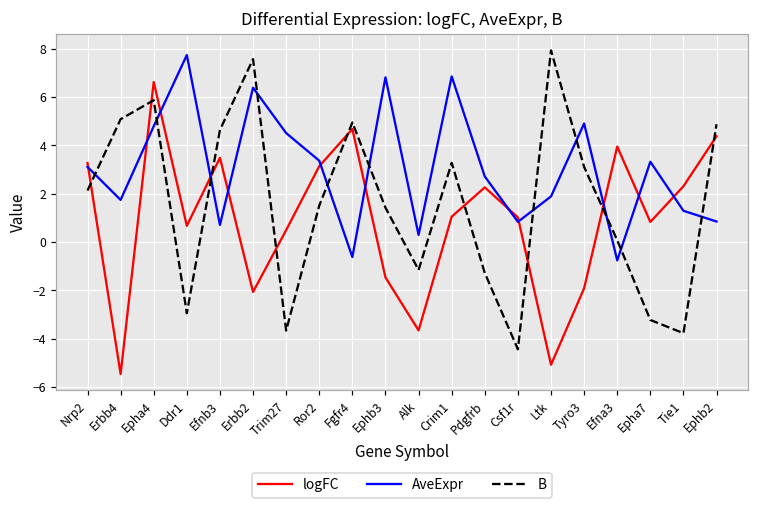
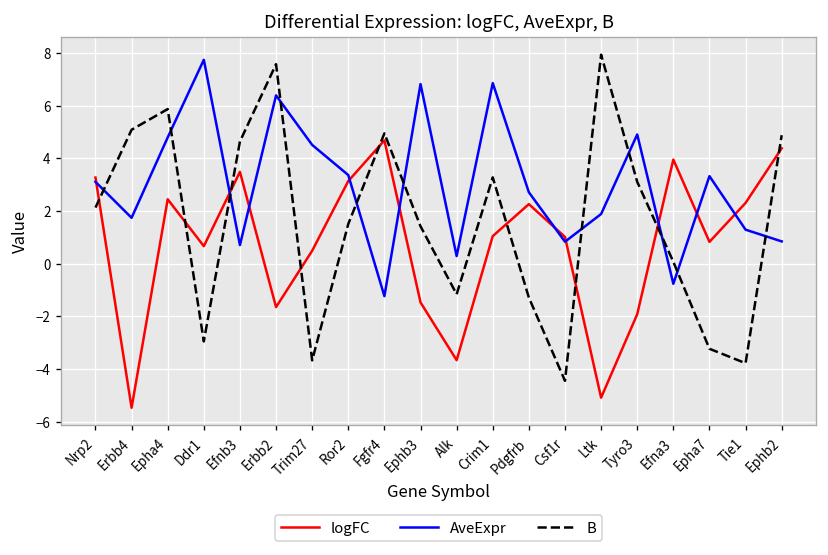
logFC, Epha4: 6.6 -> 2.4
logFC, Erbb2: -2.1 -> -1.6
AveExpr, Fgfr4: -0.6 -> -1.2
